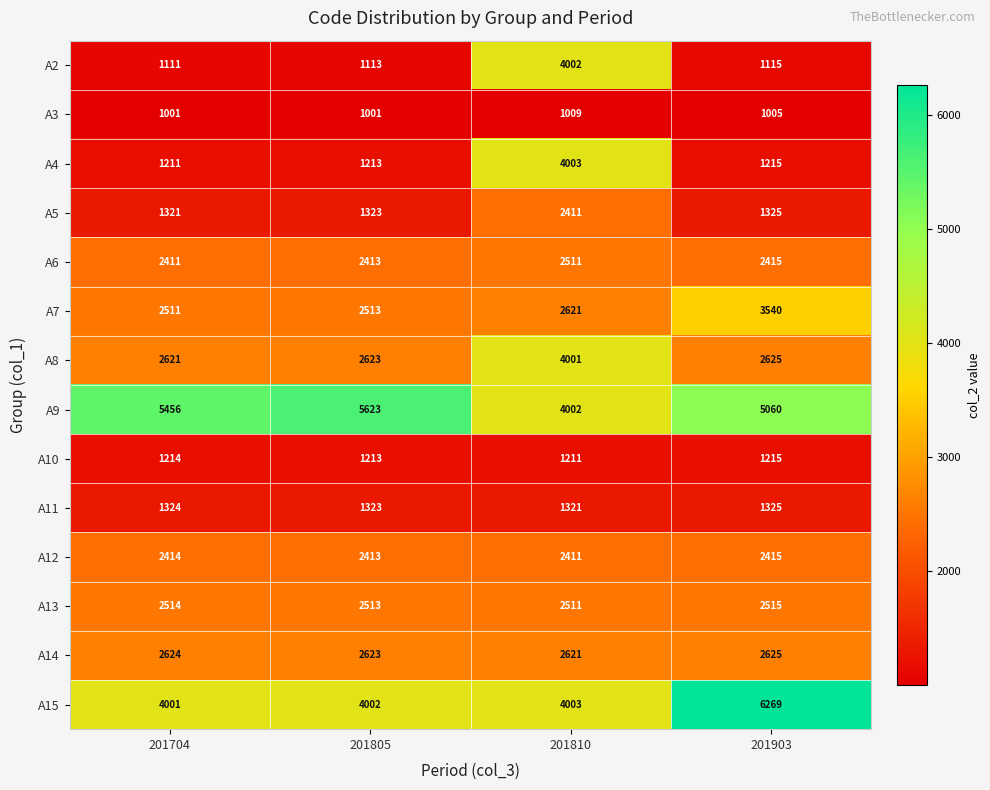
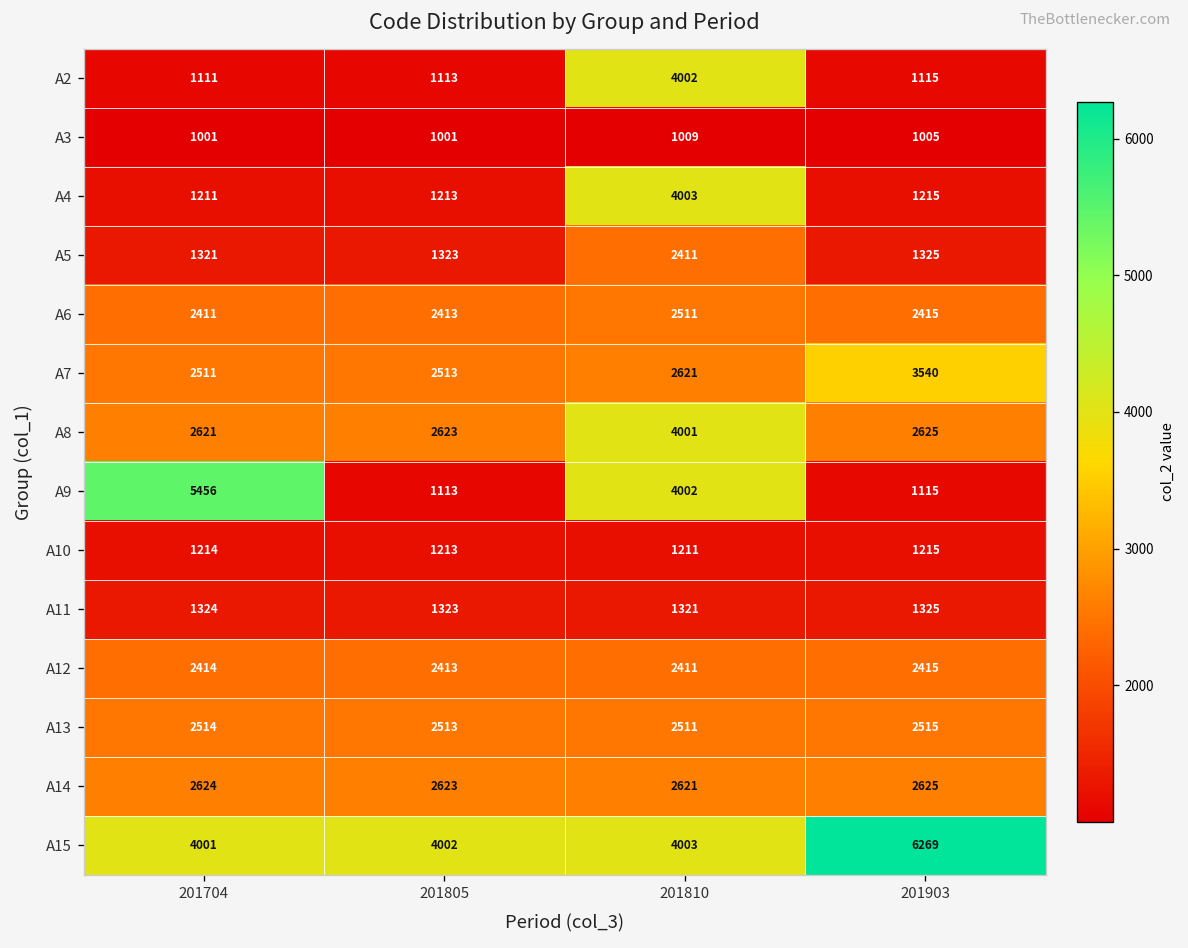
A9, 201805: 5623 -> 1113
A9, 201903: 5060 -> 1115
